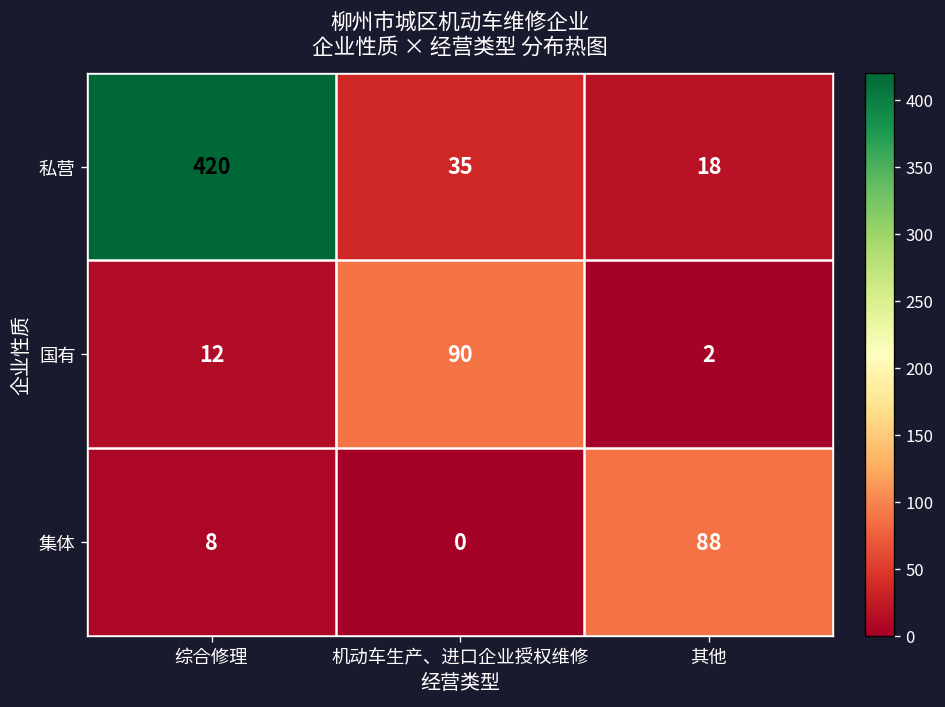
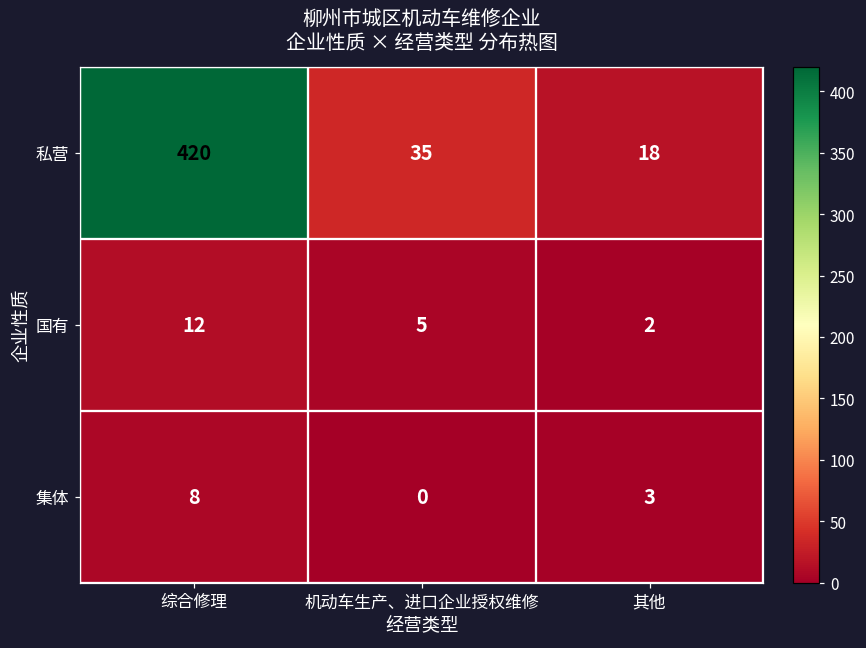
国有, 机动车生产、进口企业授权维修: 90 -> 5
集体, 其他: 88 -> 3
